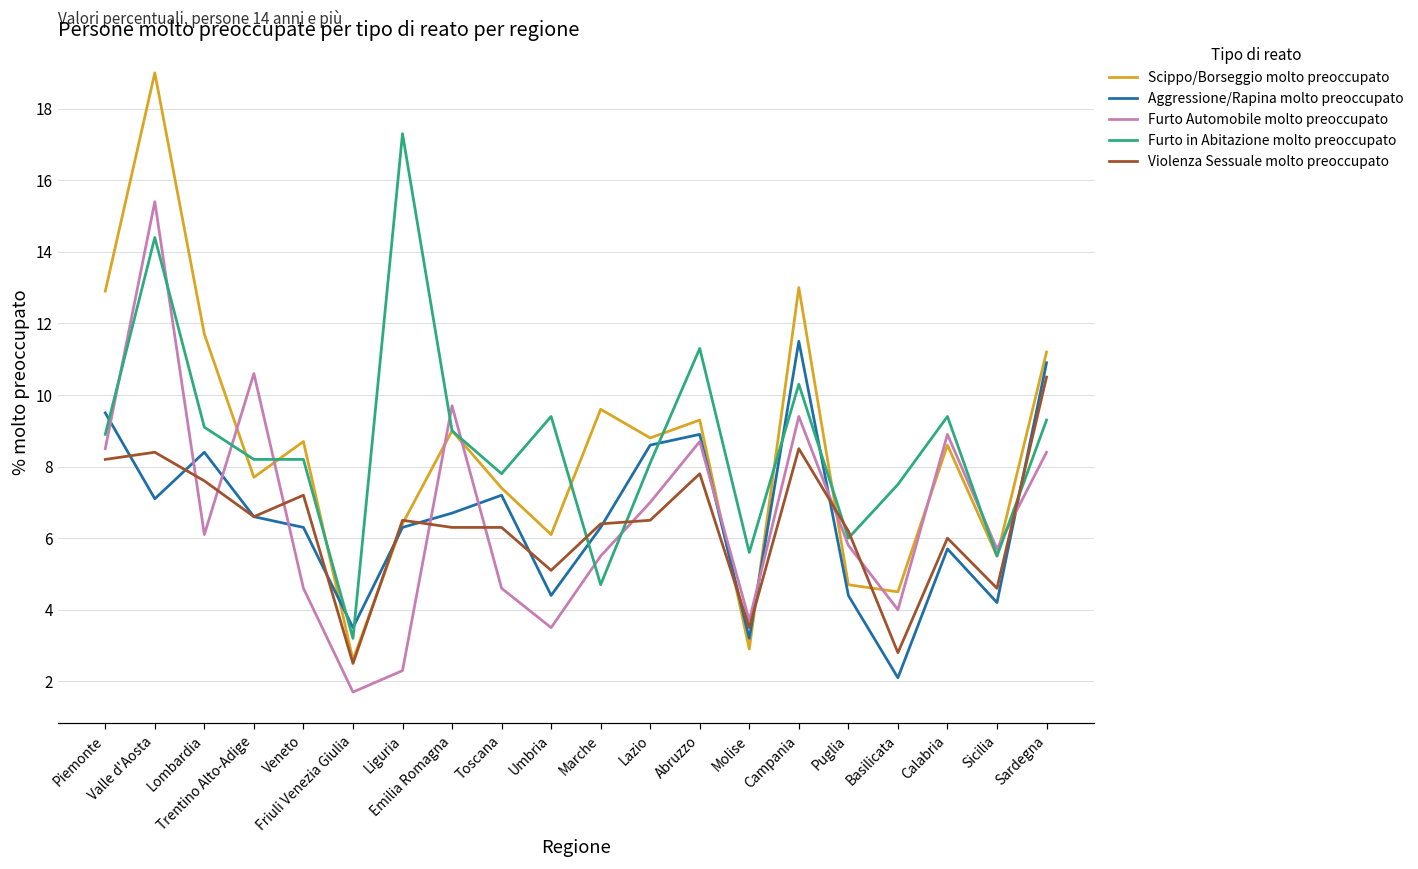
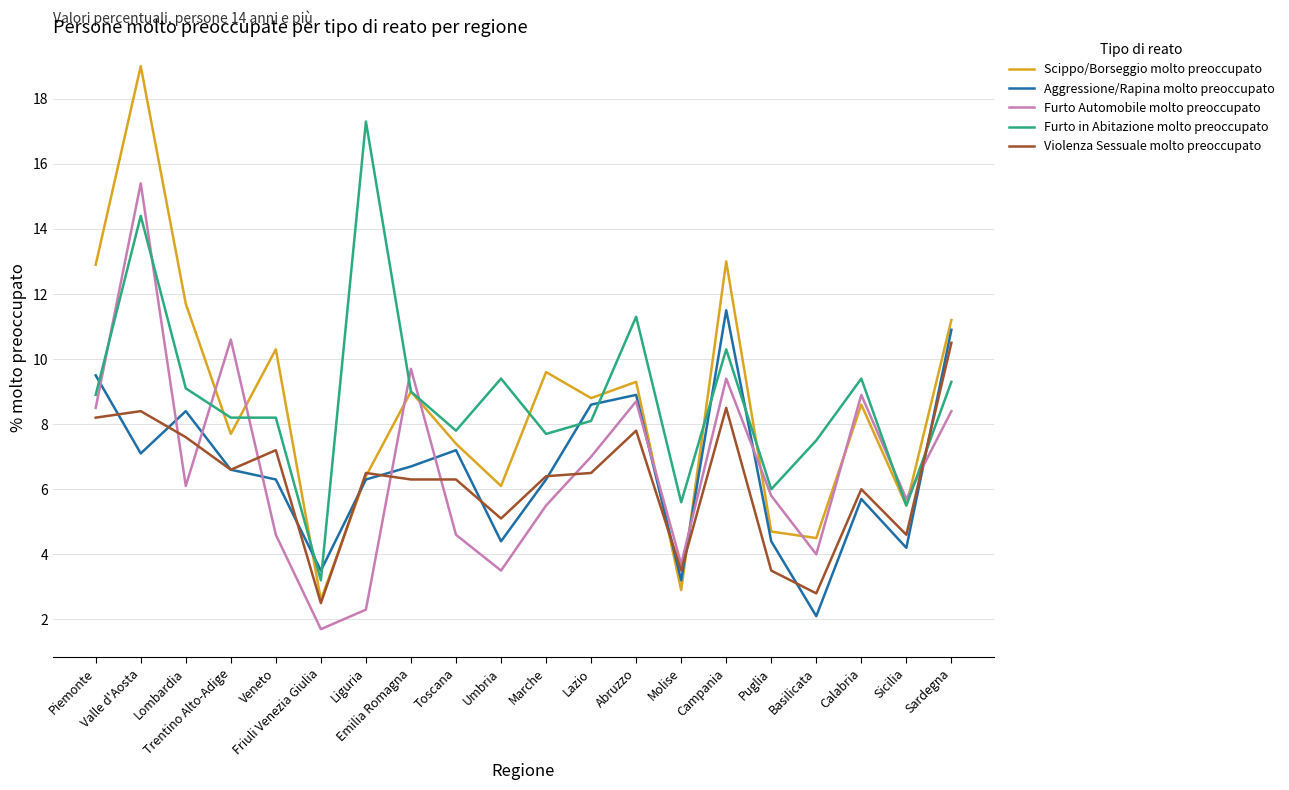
Scippo/Borseggio molto preoccupato, Veneto: 8.7 -> 10.3
Furto in Abitazione molto preoccupato, Marche: 4.7 -> 7.7
Violenza Sessuale molto preoccupato, Puglia: 6.2 -> 3.5
